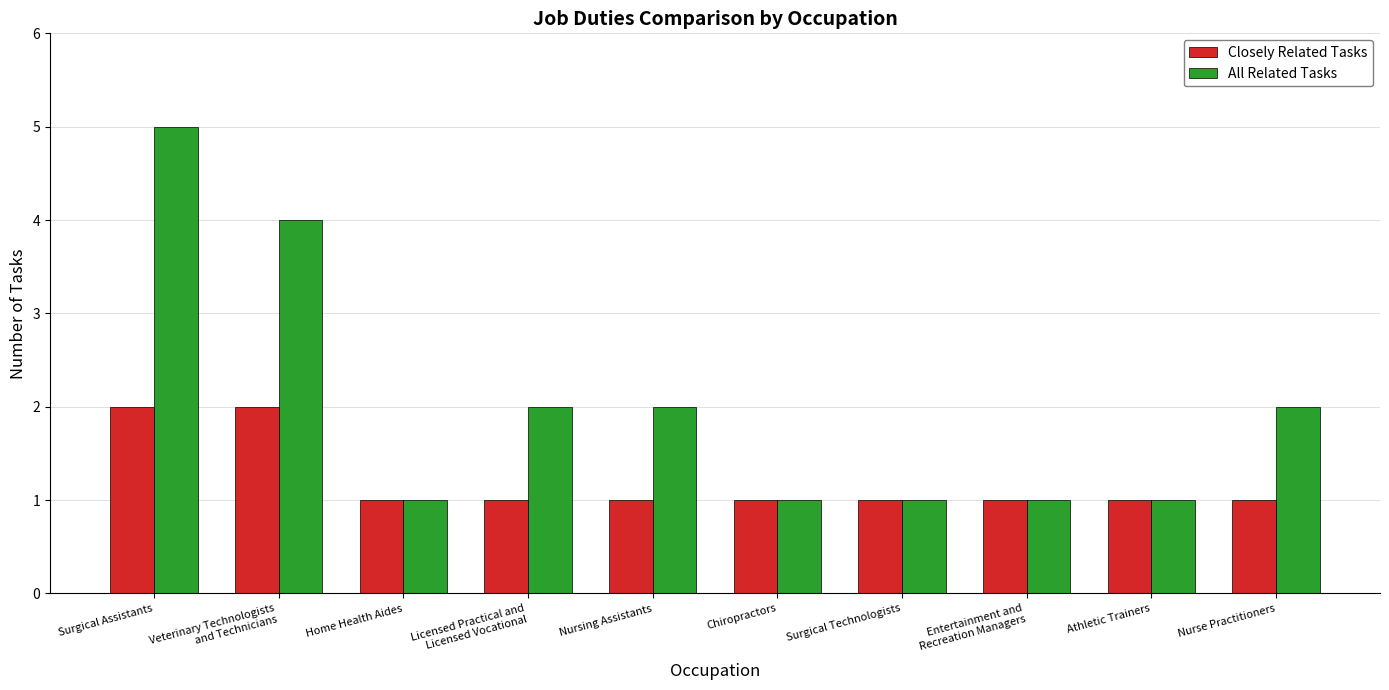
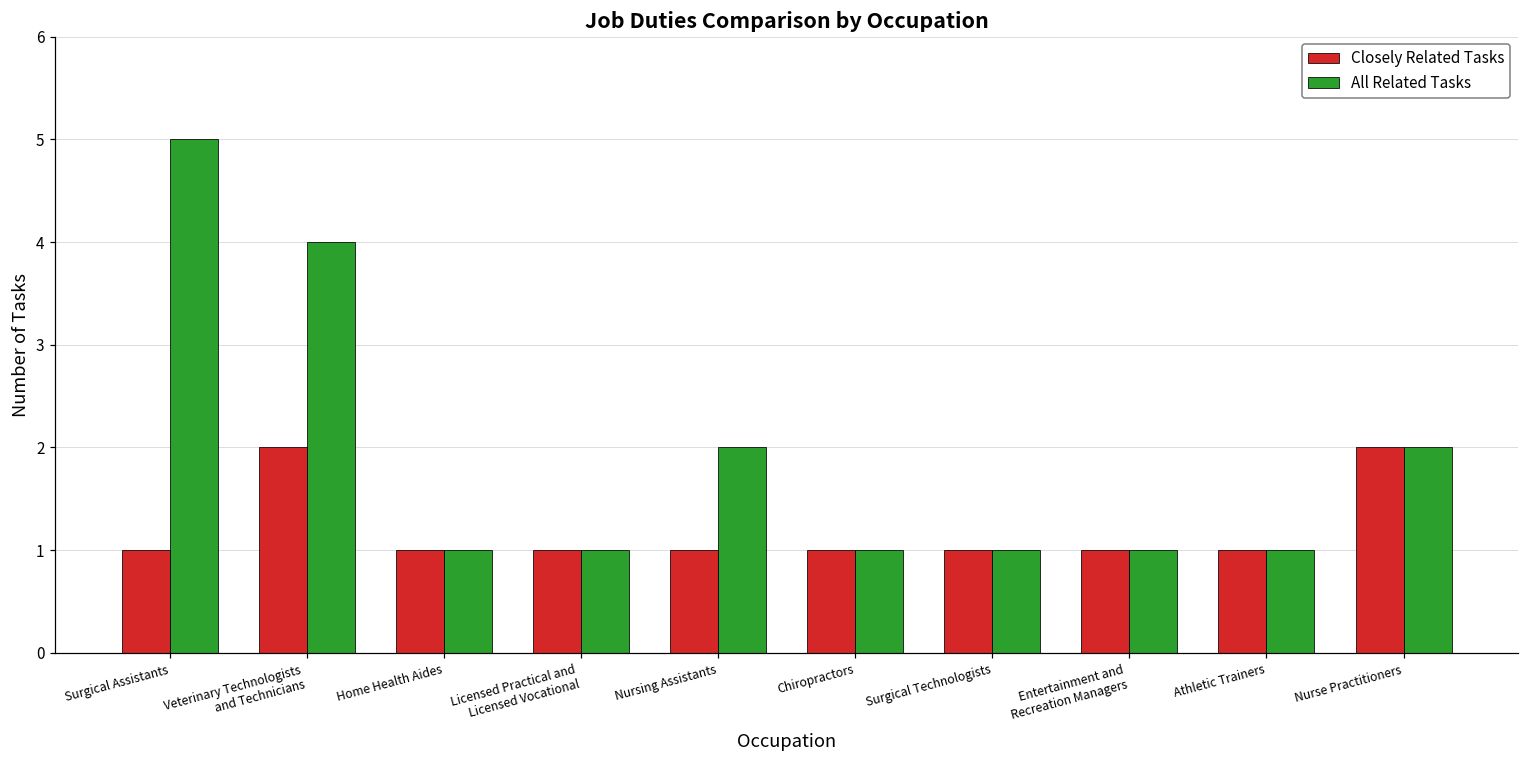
Closely Related Tasks, Surgical Assistants: 2 -> 1
All Related Tasks, Licensed Practical and Licensed Vocational: 2 -> 1
Closely Related Tasks, Nurse Practitioners: 1 -> 2
